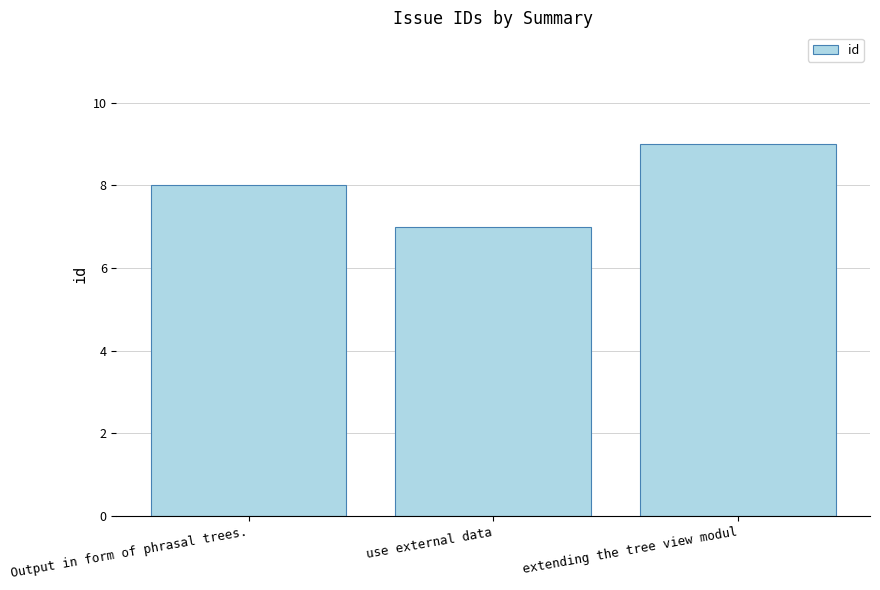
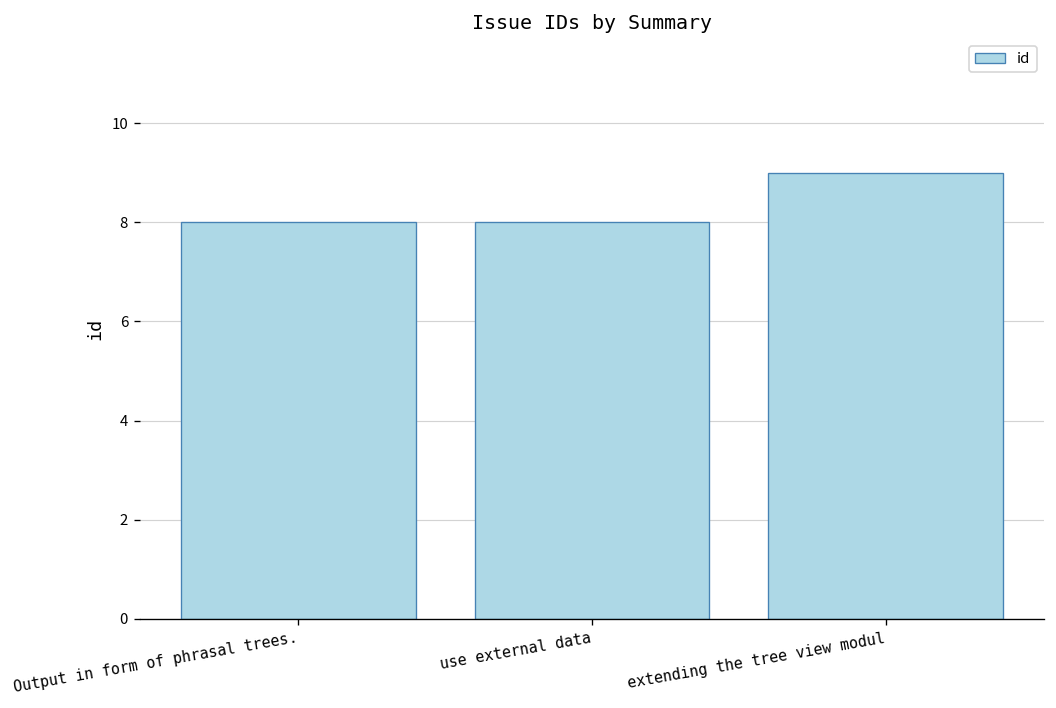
use external data: 7 -> 8
